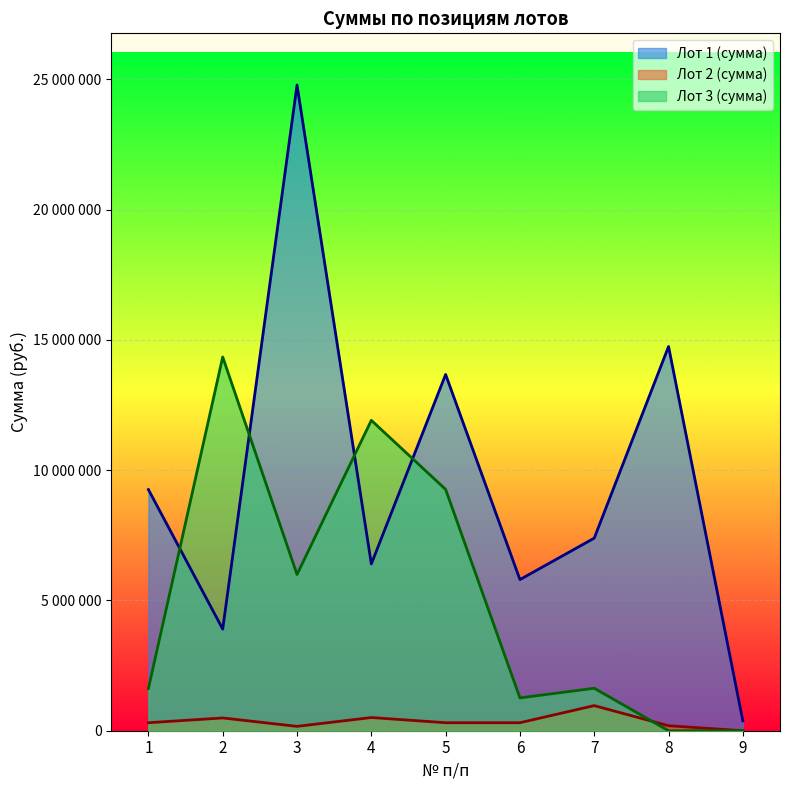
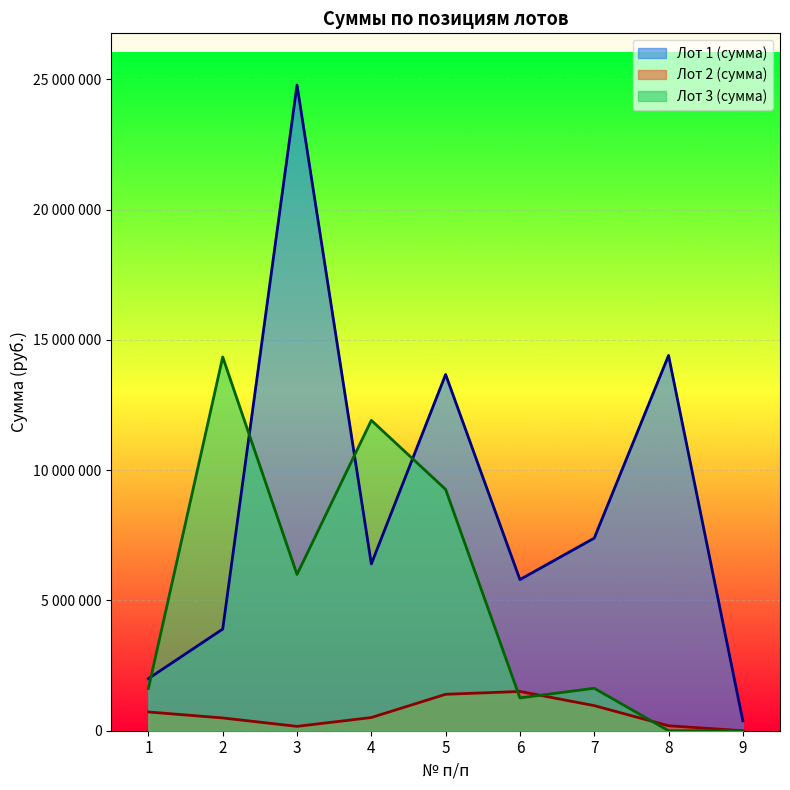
Лот 1 (сумма), 1: 9300000 -> 2000000
Лот 2 (сумма), 1: 300000 -> 700000
Лот 2 (сумма), 5: 300000 -> 1400000
Лот 2 (сумма), 6: 300000 -> 1500000
Лот 1 (сумма), 8: 14700000 -> 14400000
